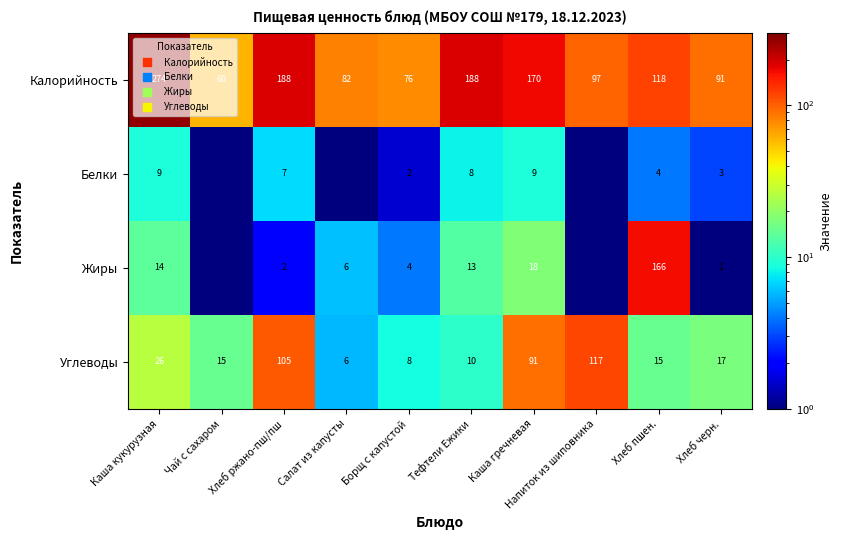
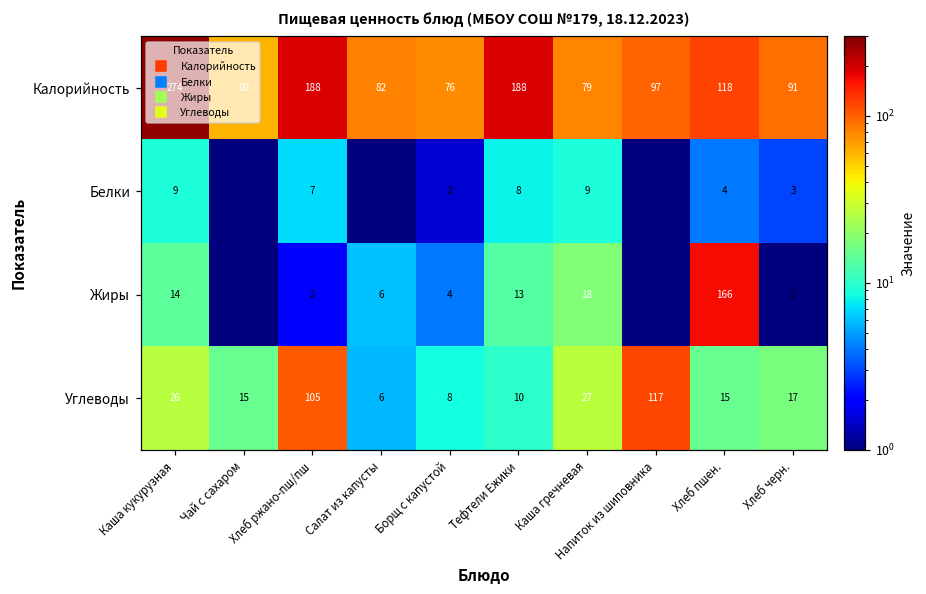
Калорийность, Каша гречневая: 170 -> 79
Углеводы, Каша гречневая: 91 -> 27
